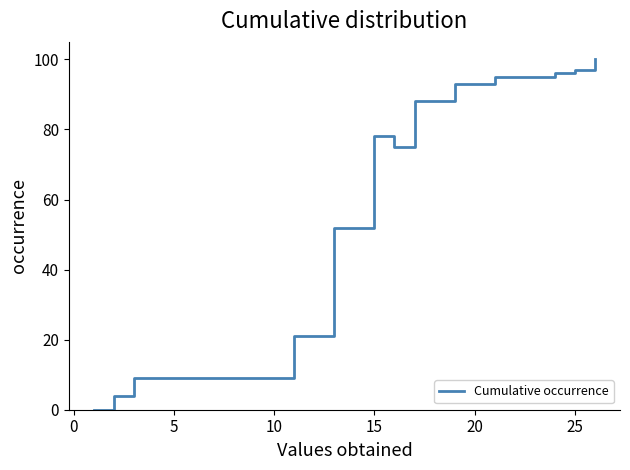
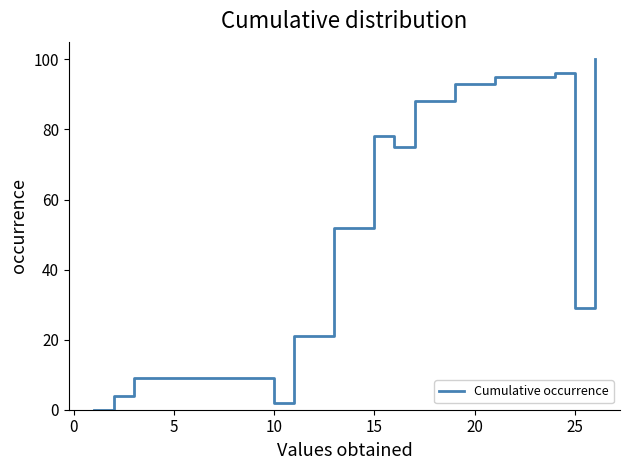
10: 9 -> 2
25: 97 -> 29
